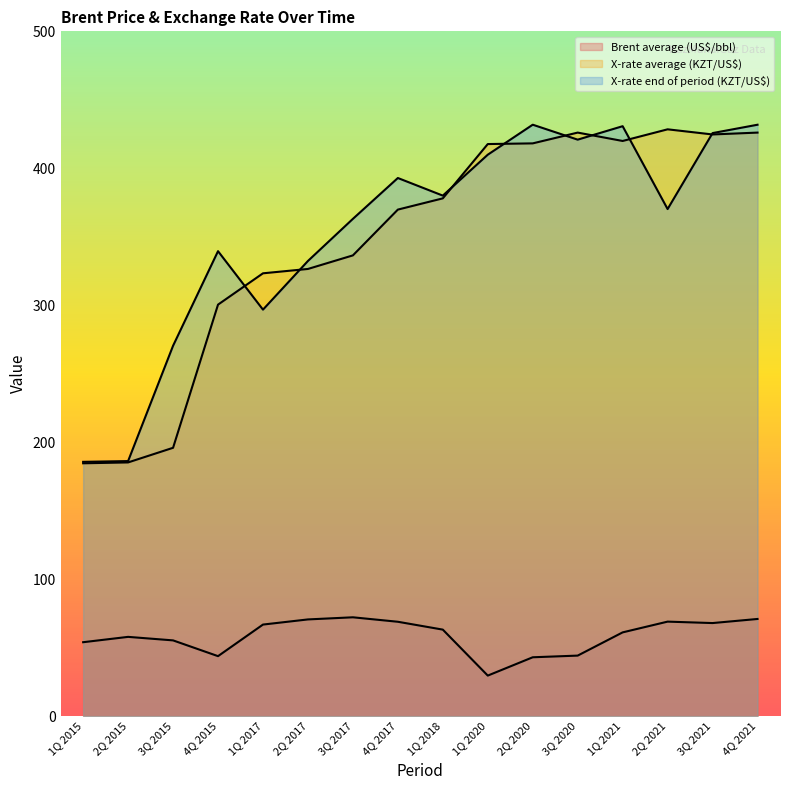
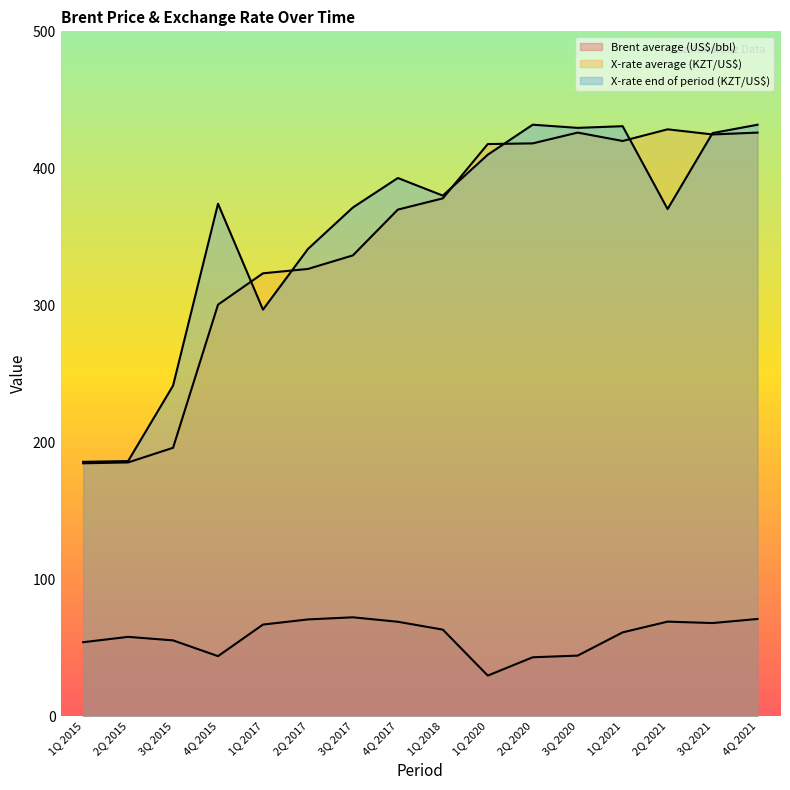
X-rate end of period (KZT/US$), 3Q 2015: 270 -> 241
X-rate end of period (KZT/US$), 4Q 2015: 339 -> 374
X-rate end of period (KZT/US$), 2Q 2017: 332 -> 341
X-rate end of period (KZT/US$), 3Q 2017: 363 -> 371
X-rate end of period (KZT/US$), 3Q 2020: 421 -> 430
